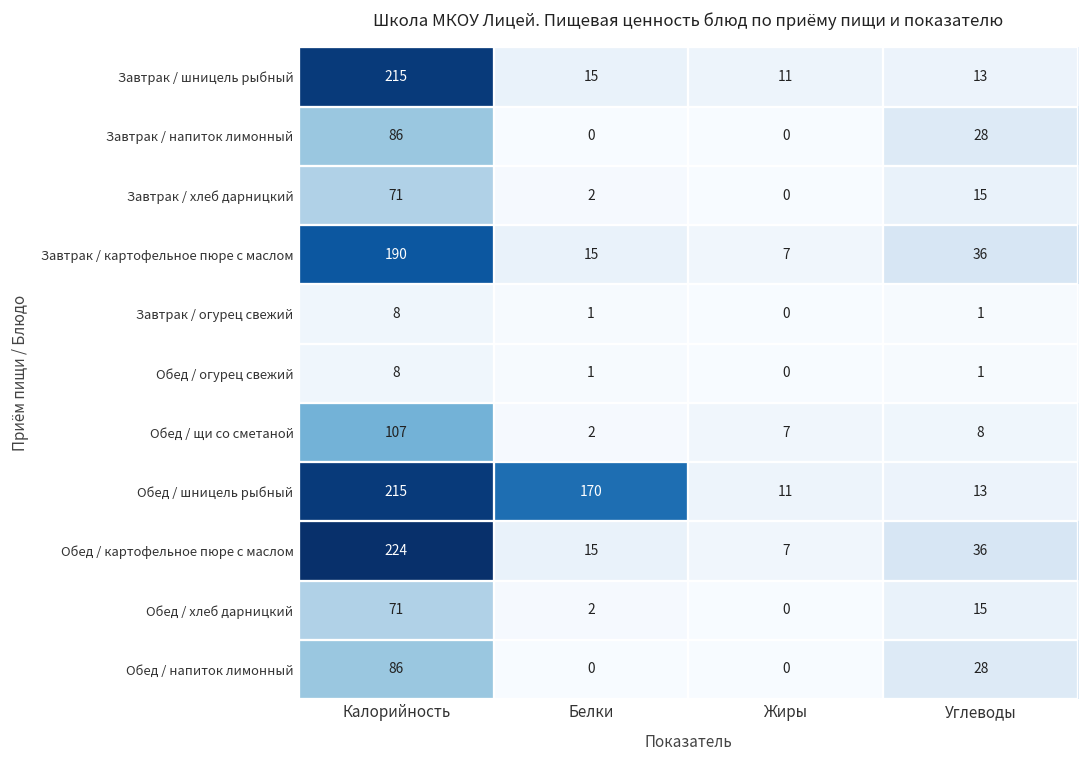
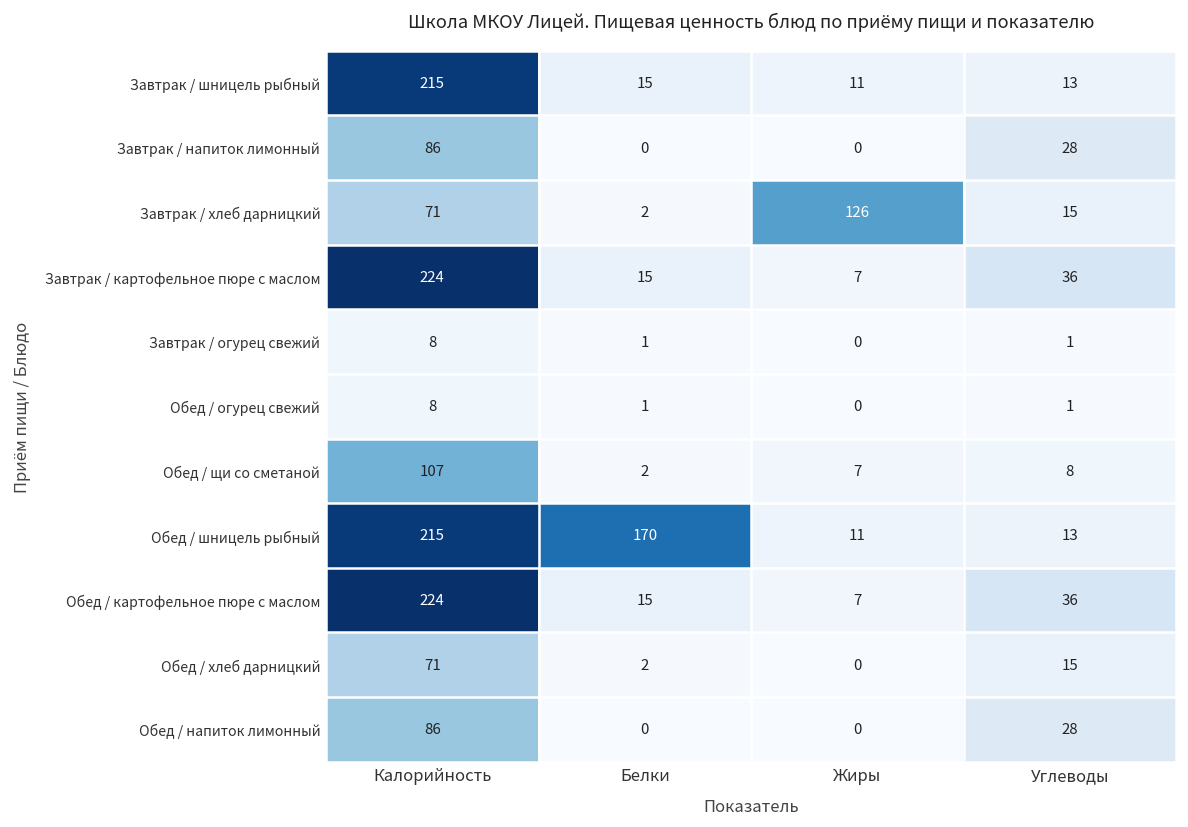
Завтрак / хлеб дарницкий, Жиры: 0 -> 126
Завтрак / картофельное пюре с маслом, Калорийность: 190 -> 224
